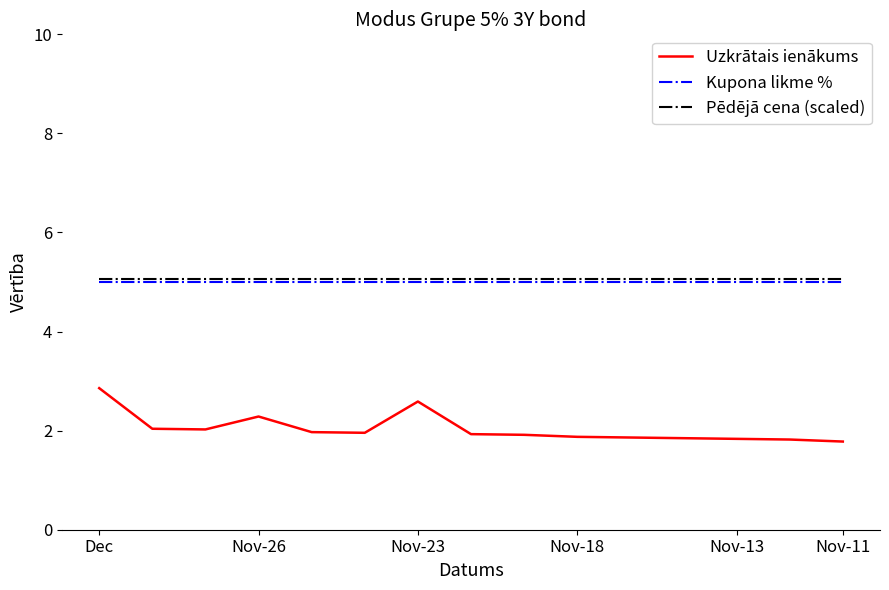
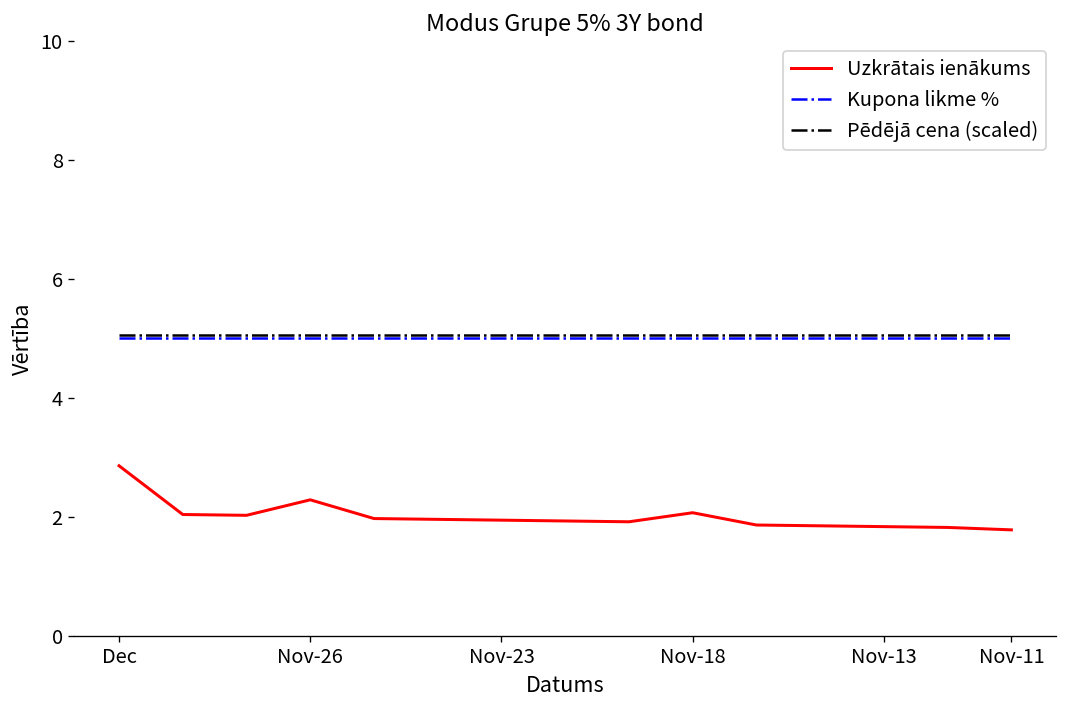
Uzkrātais ienākums, Nov-23: 2.6 -> 1.9
Uzkrātais ienākums, Nov-18: 1.9 -> 2.1
